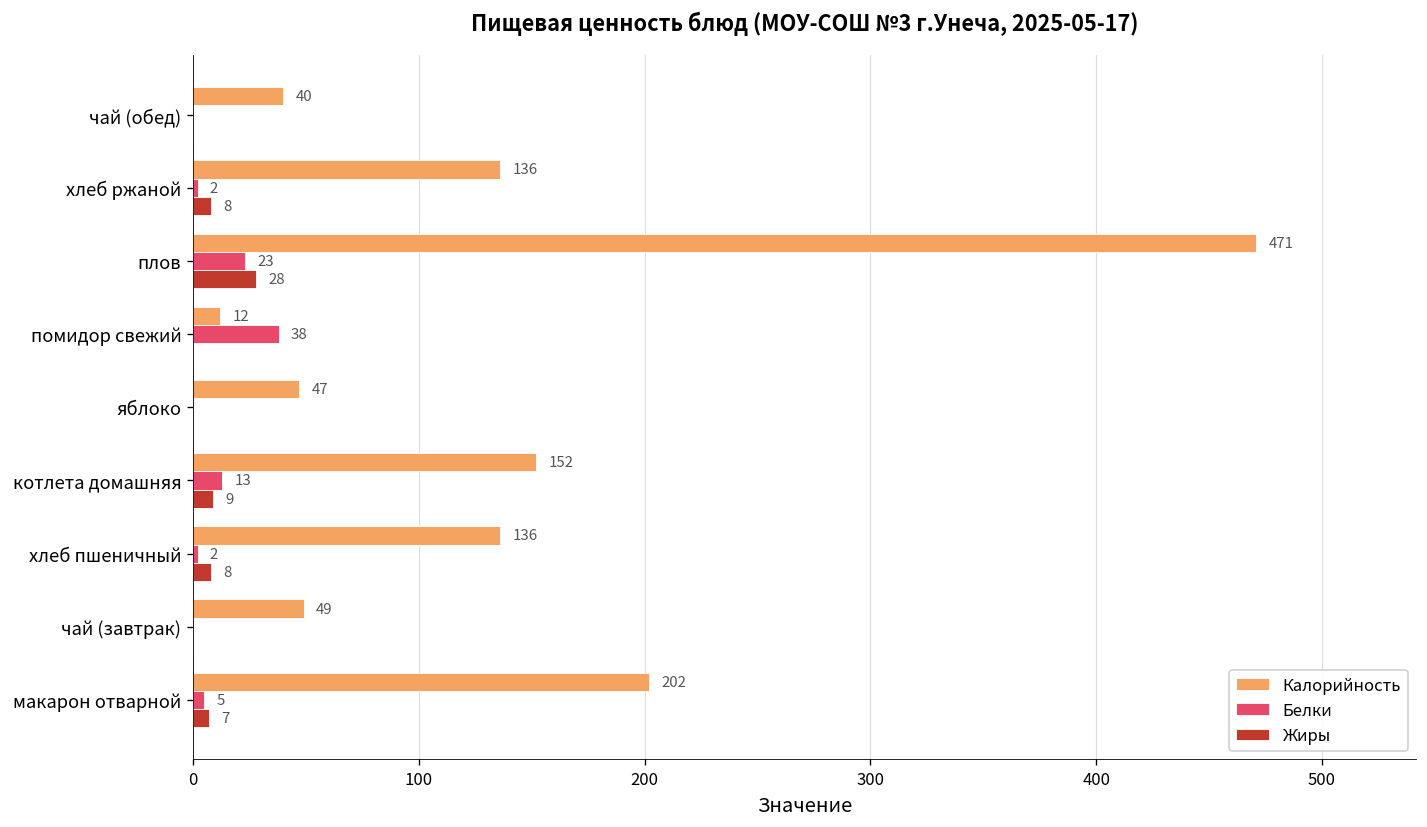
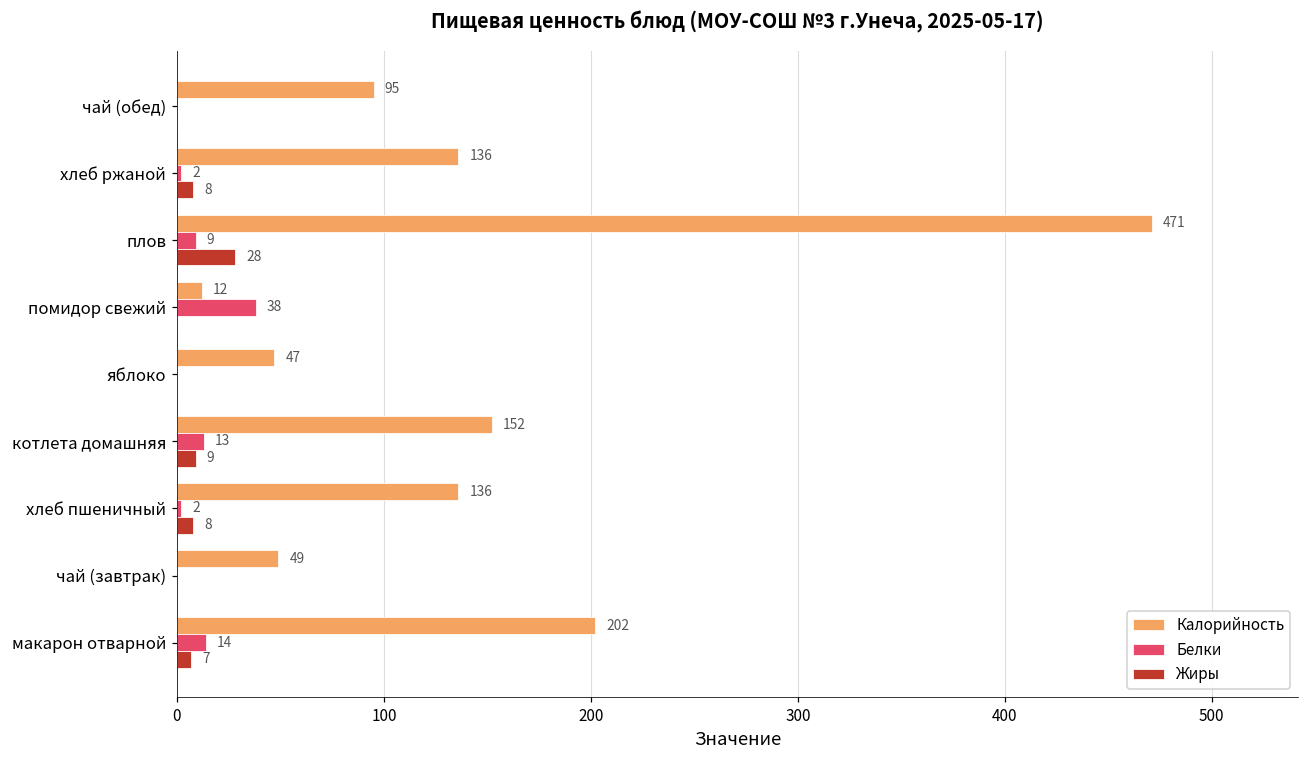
Калорийность, чай (обед): 40 -> 95
Белки, плов: 23 -> 9
Белки, макарон отварной: 5 -> 14
